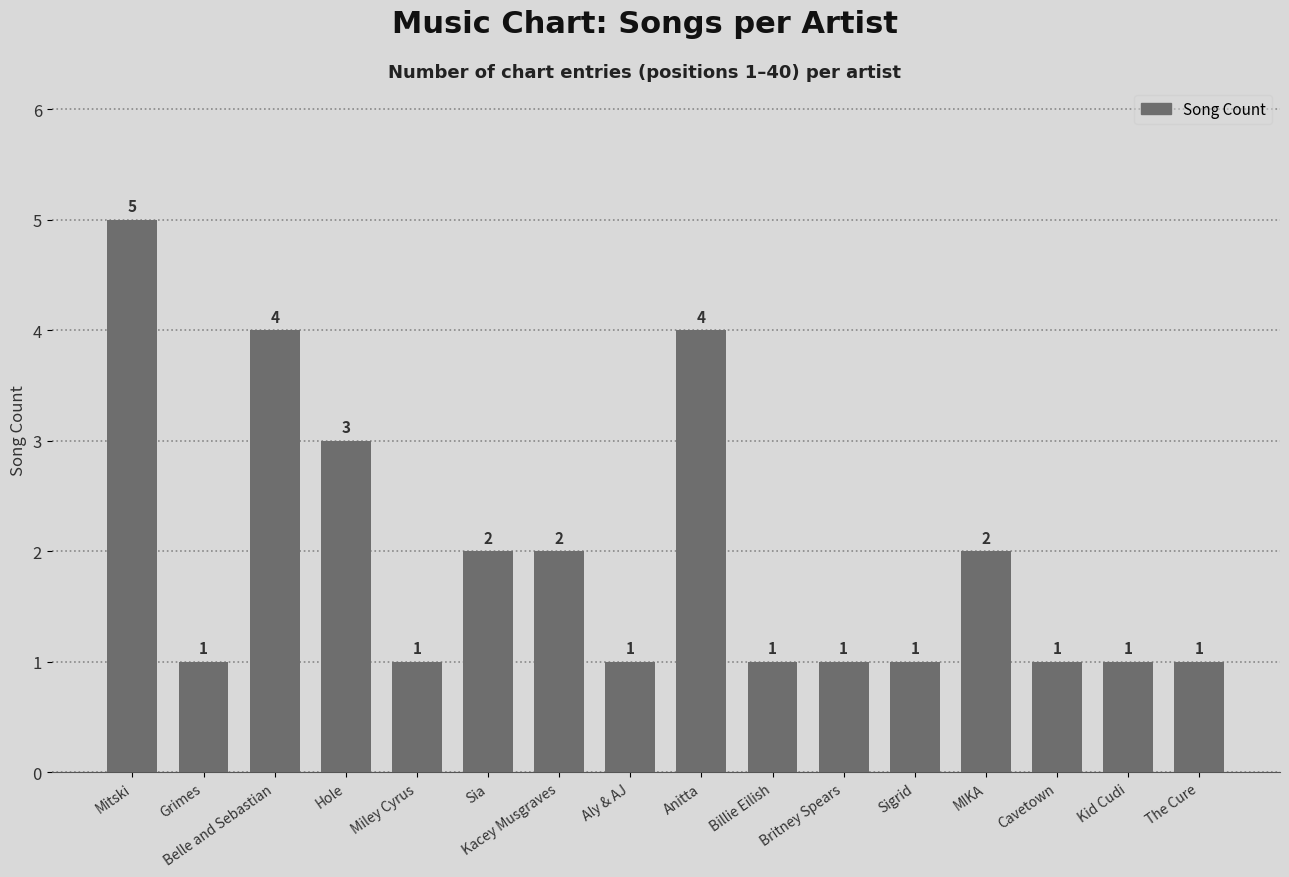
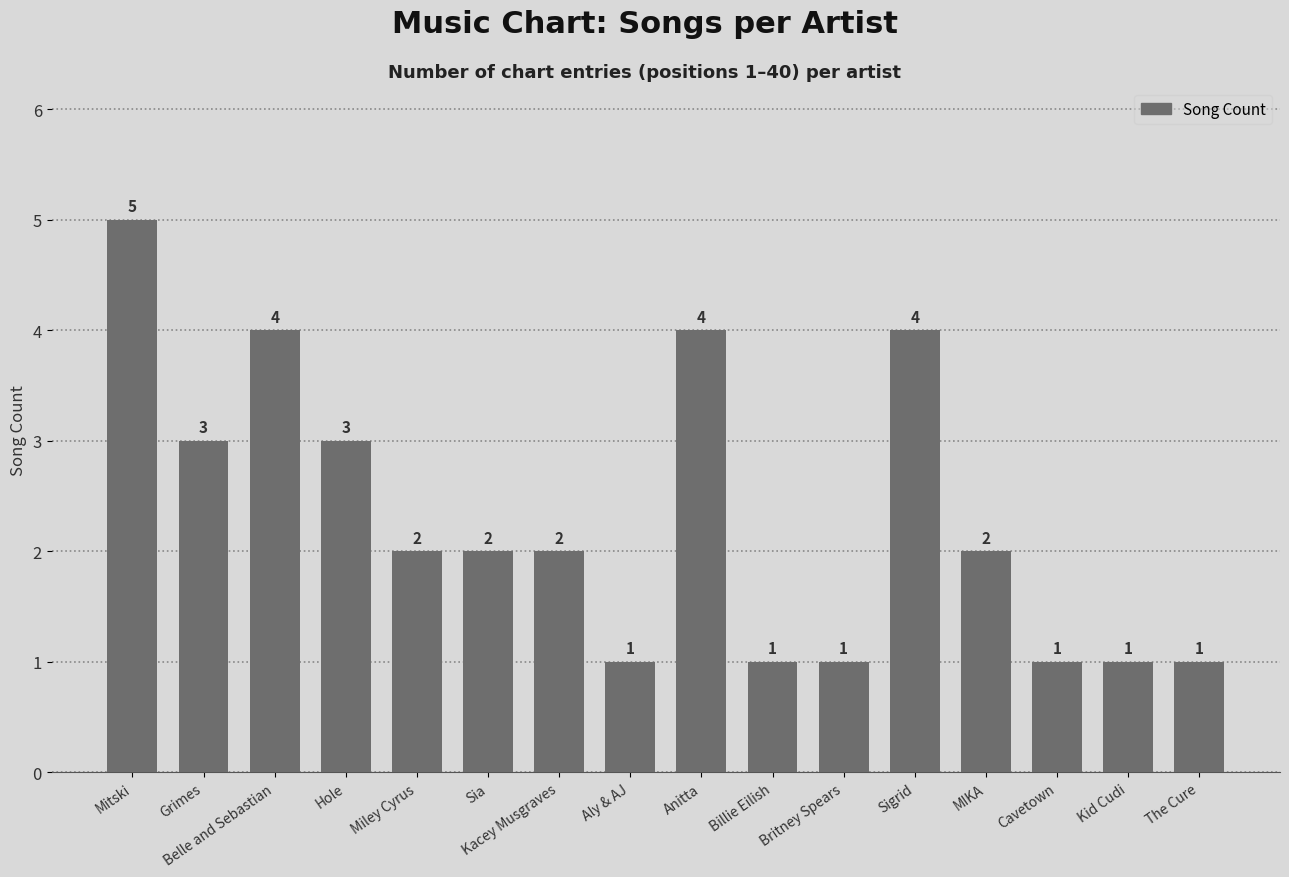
Grimes: 1 -> 3
Miley Cyrus: 1 -> 2
Sigrid: 1 -> 4
